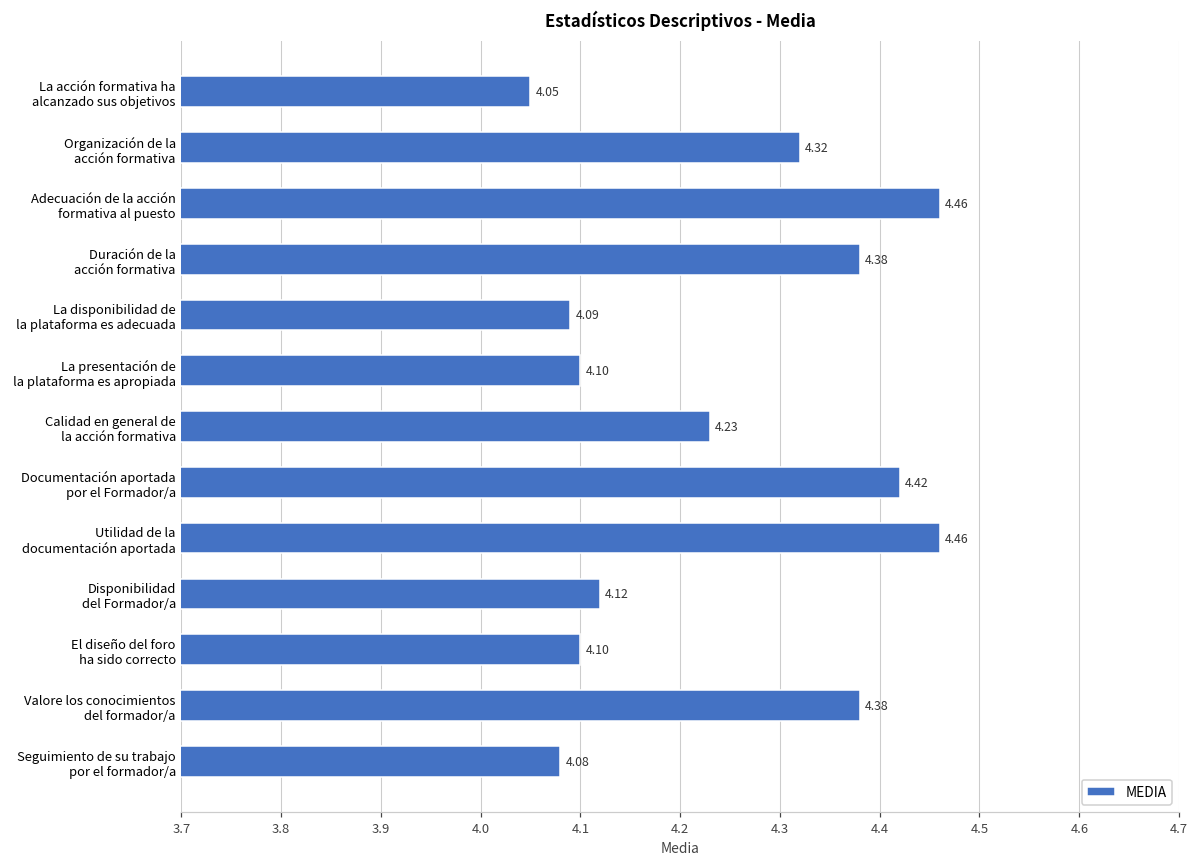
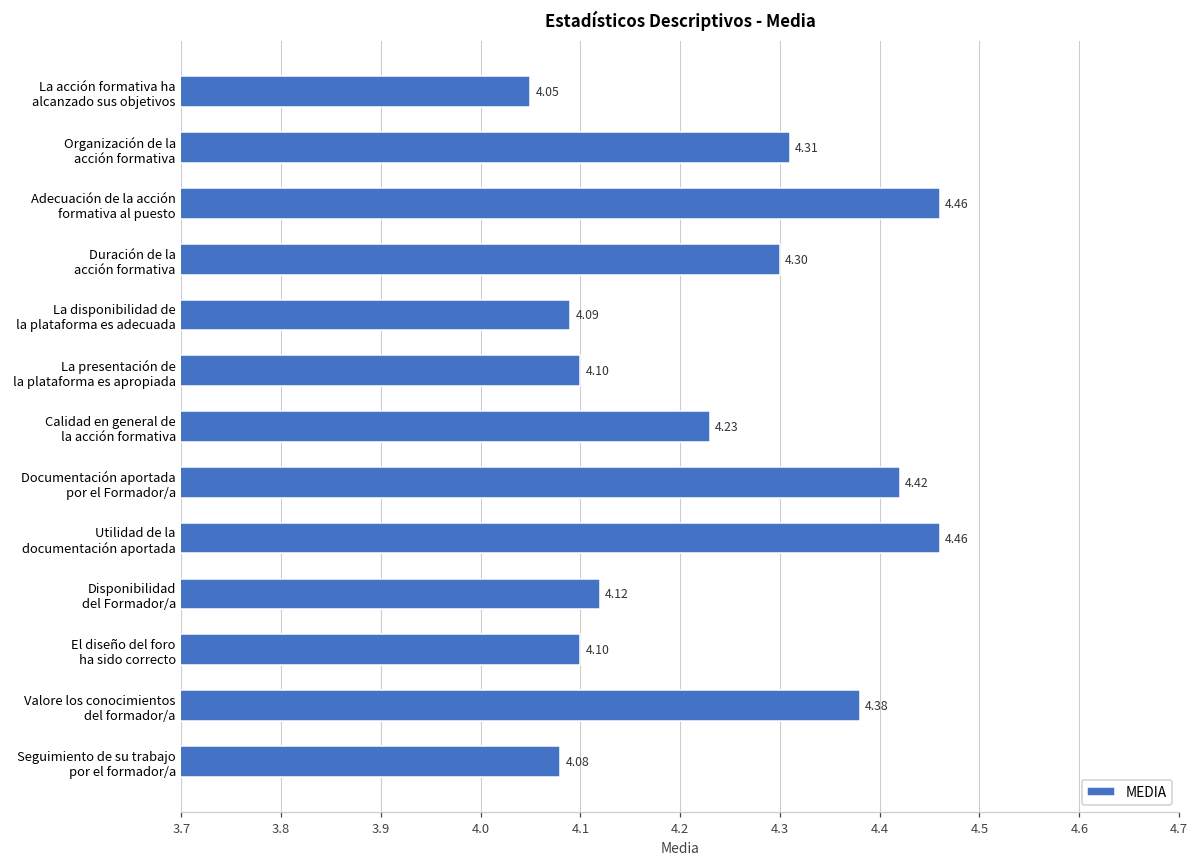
Organización de la acción formativa: 4.32 -> 4.31
Duración de la acción formativa: 4.38 -> 4.30
